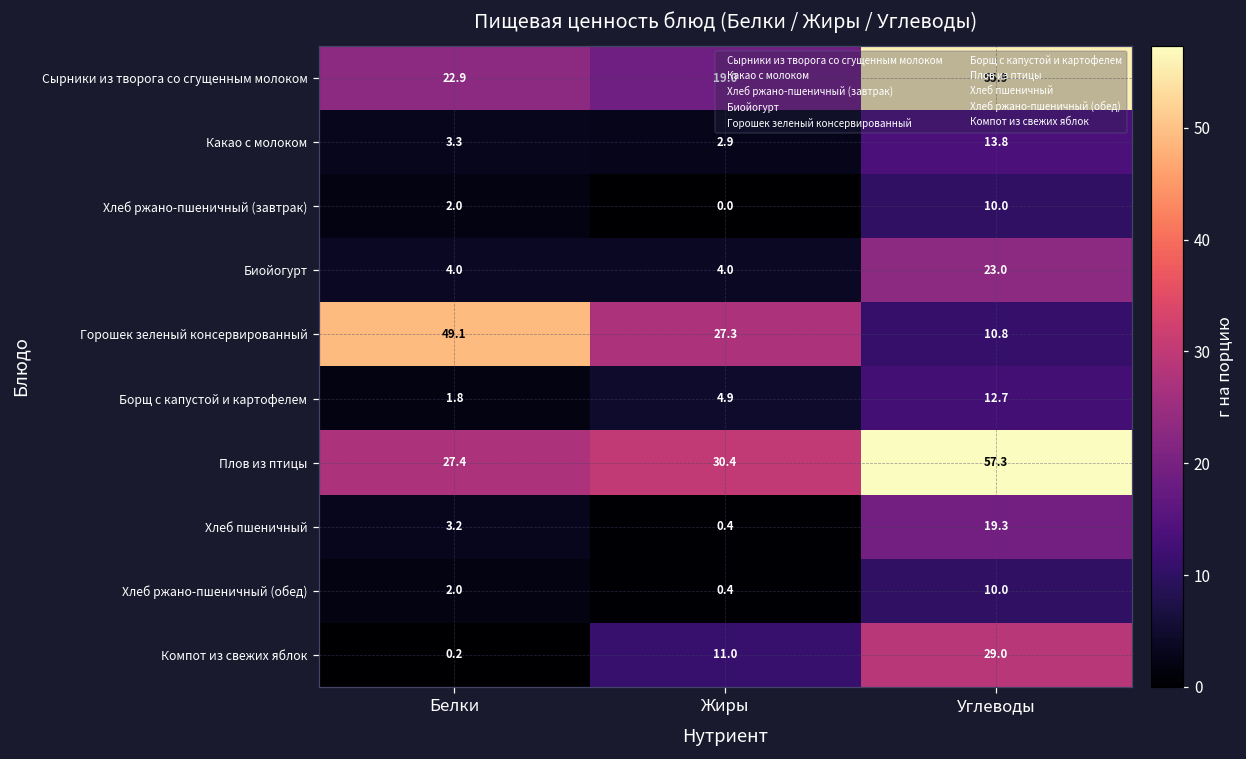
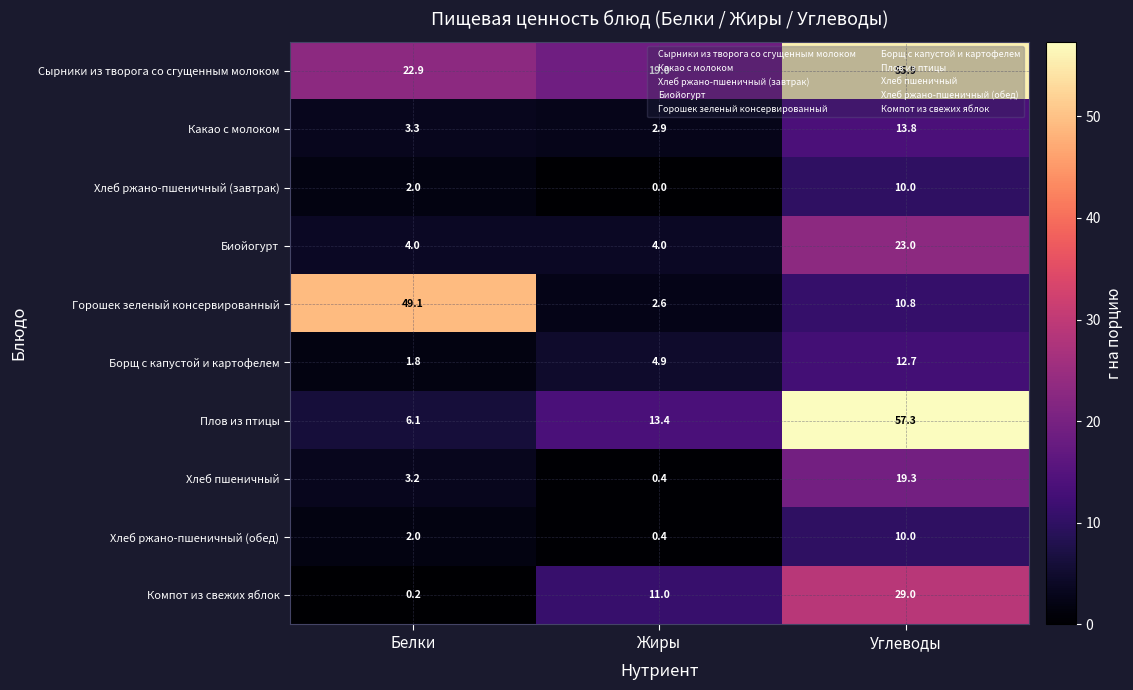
Горошек зеленый консервированный, Жиры: 27.3 -> 2.6
Плов из птицы, Белки: 27.4 -> 6.1
Плов из птицы, Жиры: 30.4 -> 13.4
